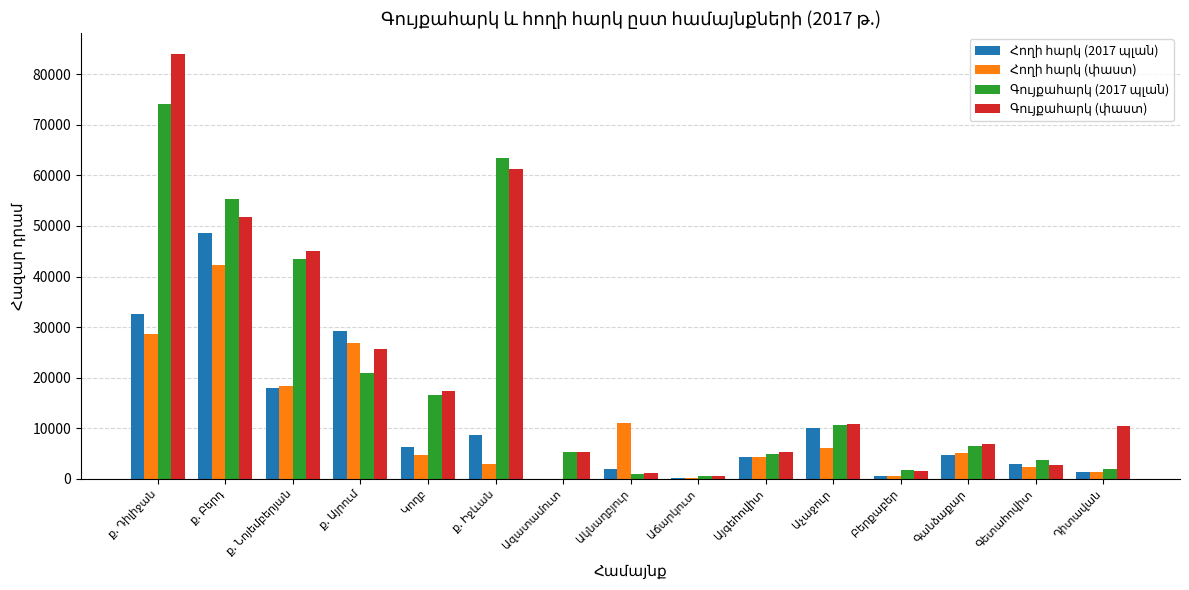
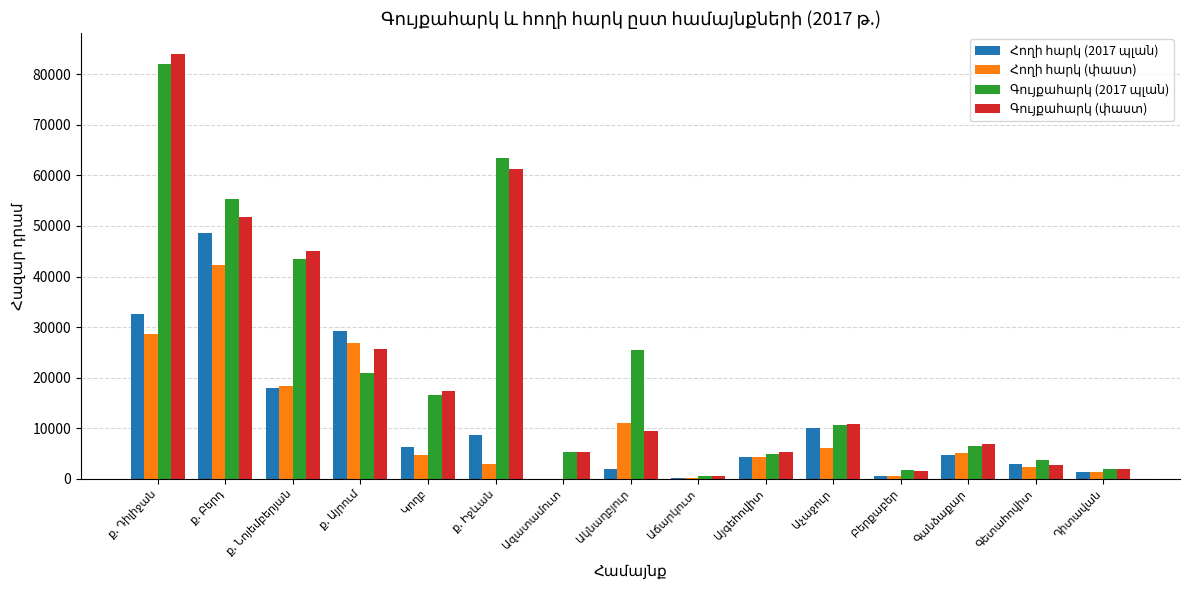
Գույքահարկ (2017 պլան), ք. Դիլիջան: 74000 -> 82000
Գույքահարկ (2017 պլան), Ակնաղբյուր: 1000 -> 26000
Գույքահարկ (փաստ), Ակնաղբյուր: 1000 -> 9000
Գույքահարկ (փաստ), Դիտավան: 10000 -> 2000
